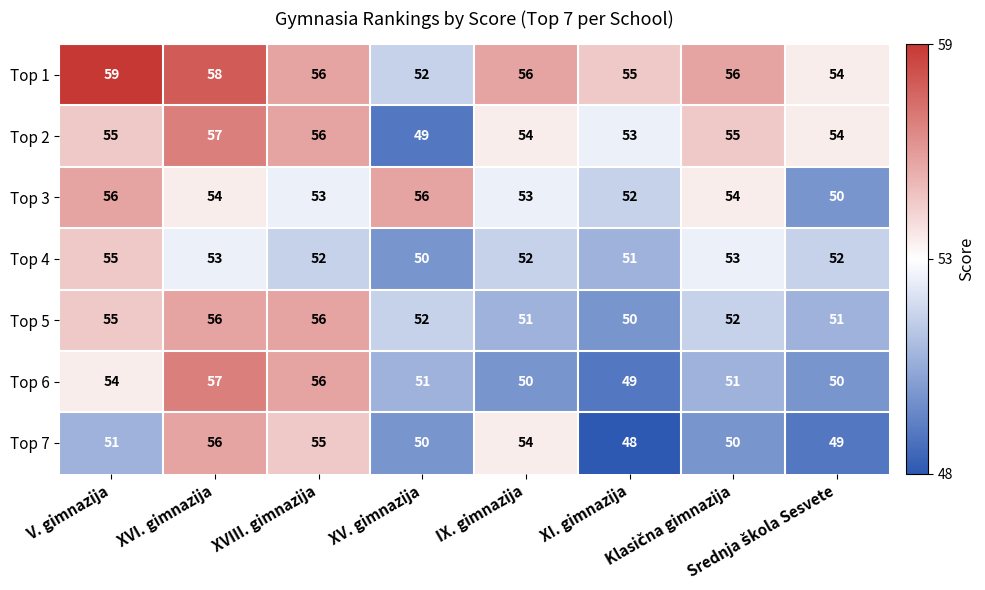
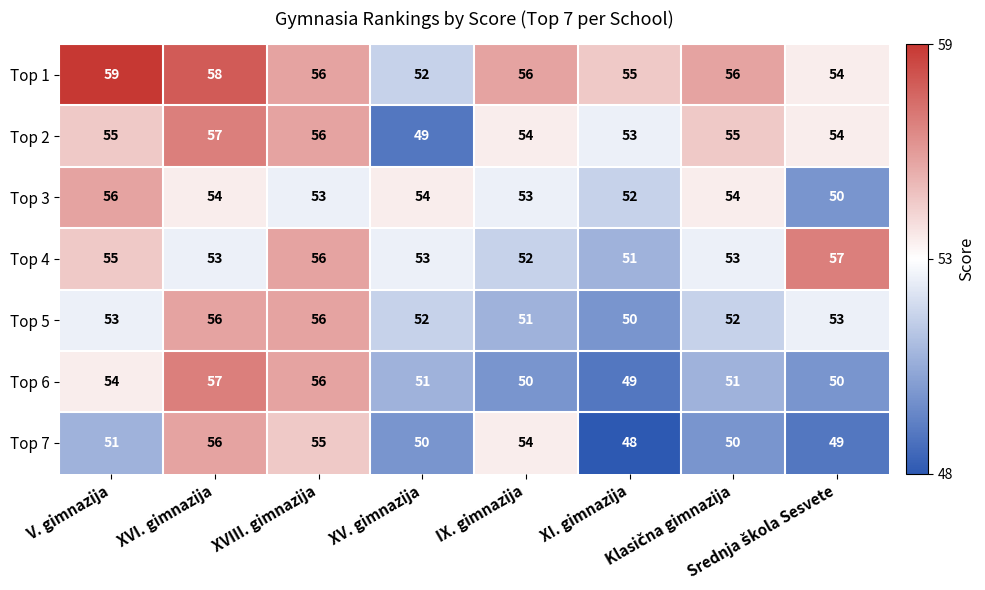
Top 3, XV. gimnazija: 56 -> 54
Top 4, XVIII. gimnazija: 52 -> 56
Top 4, XV. gimnazija: 50 -> 53
Top 4, Srednja škola Sesvete: 52 -> 57
Top 5, V. gimnazija: 55 -> 53
Top 5, Srednja škola Sesvete: 51 -> 53
